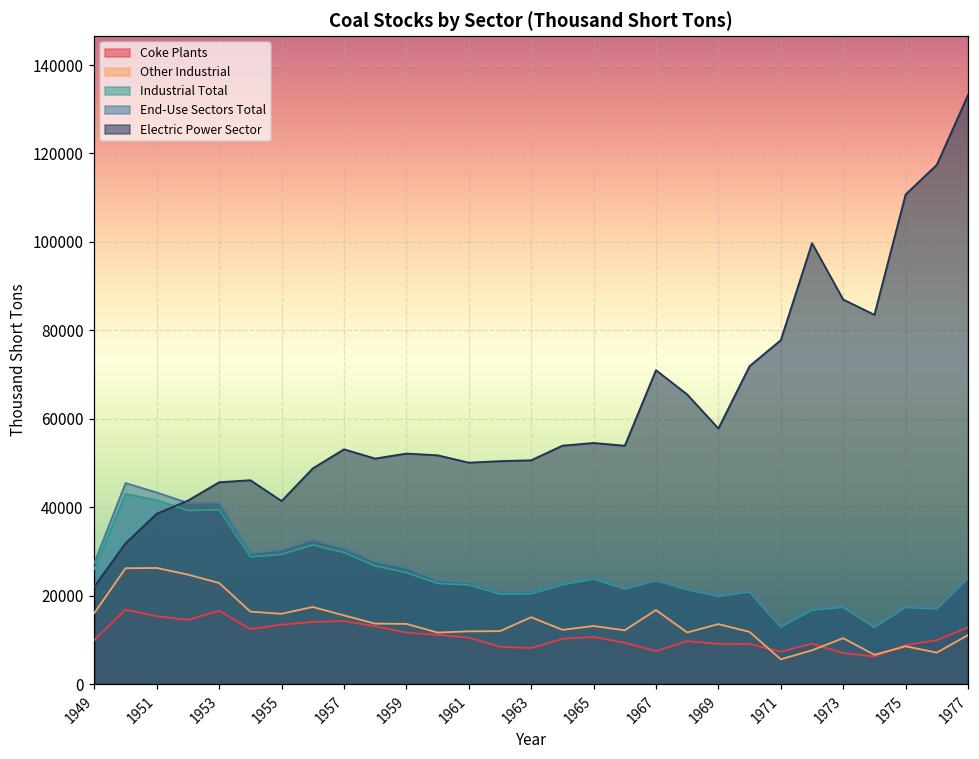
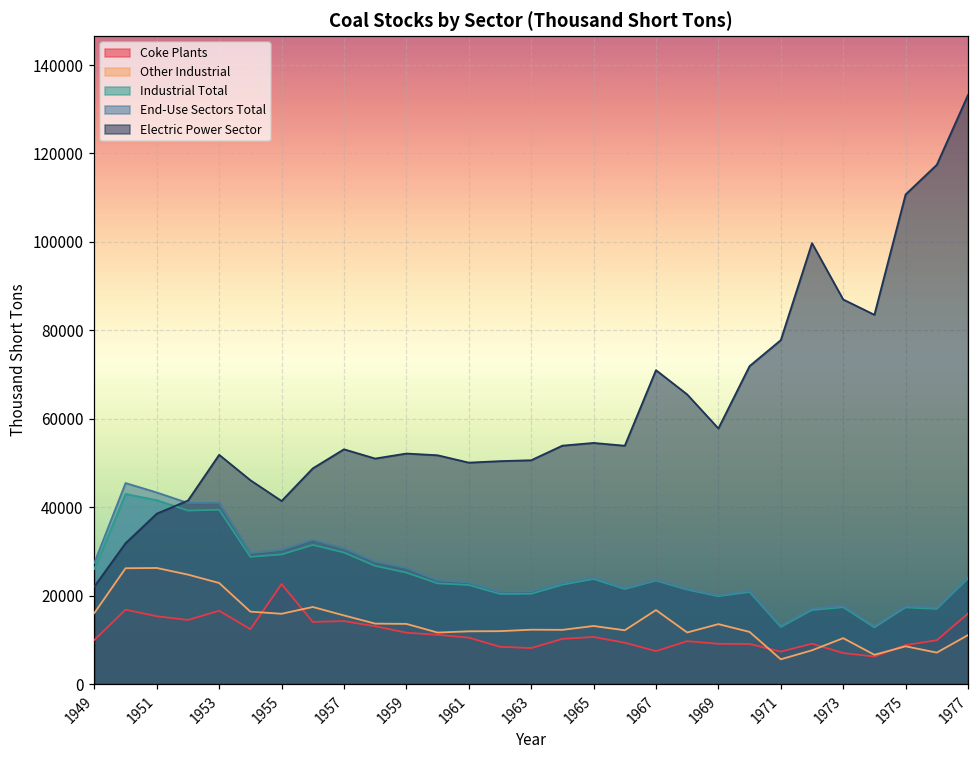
Electric Power Sector, 1953: 46000 -> 52000
Coke Plants, 1955: 13000 -> 23000
Other Industrial, 1963: 15000 -> 12000
Coke Plants, 1977: 13000 -> 16000
